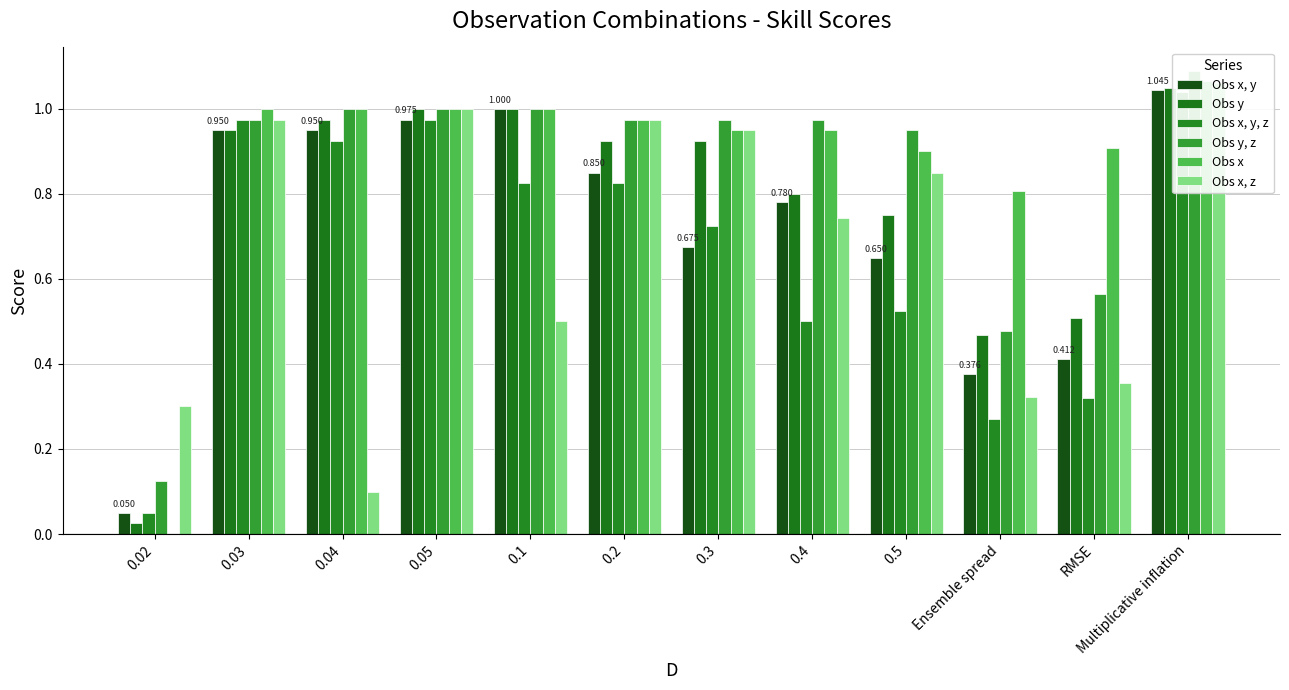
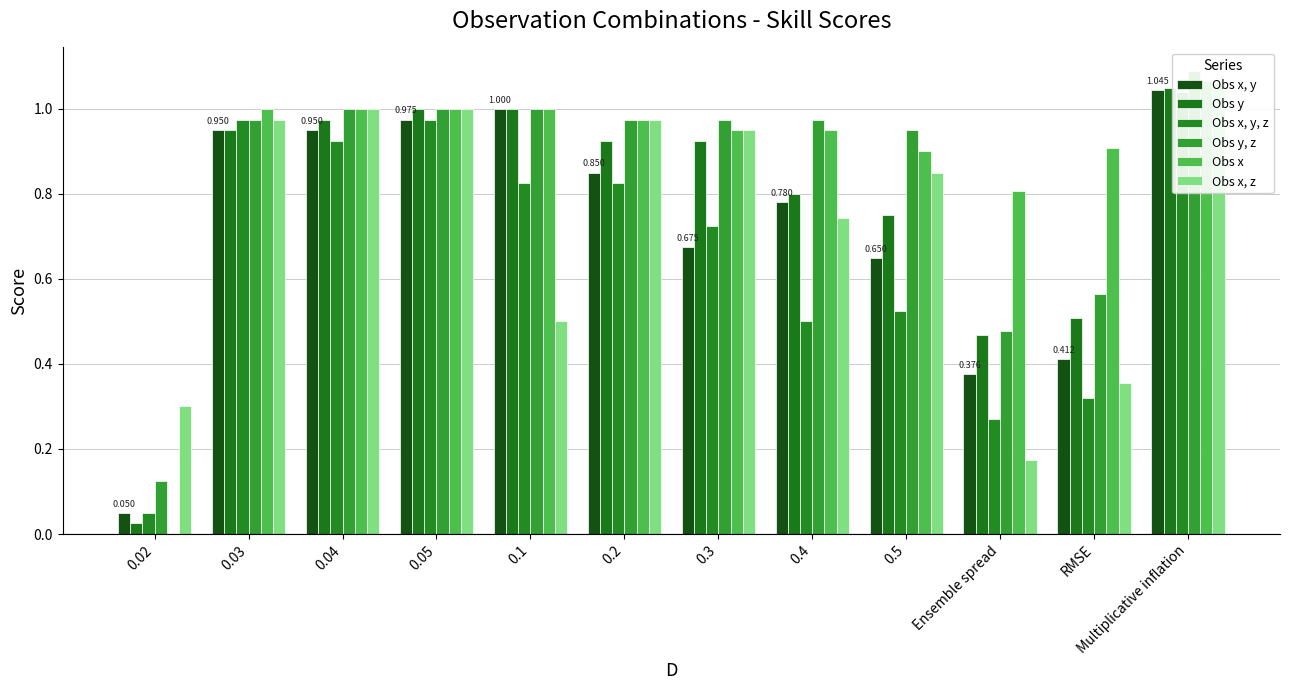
Obs x, z, 0.04: 0.1 -> 1.0
Obs x, z, Ensemble spread: 0.32 -> 0.17
